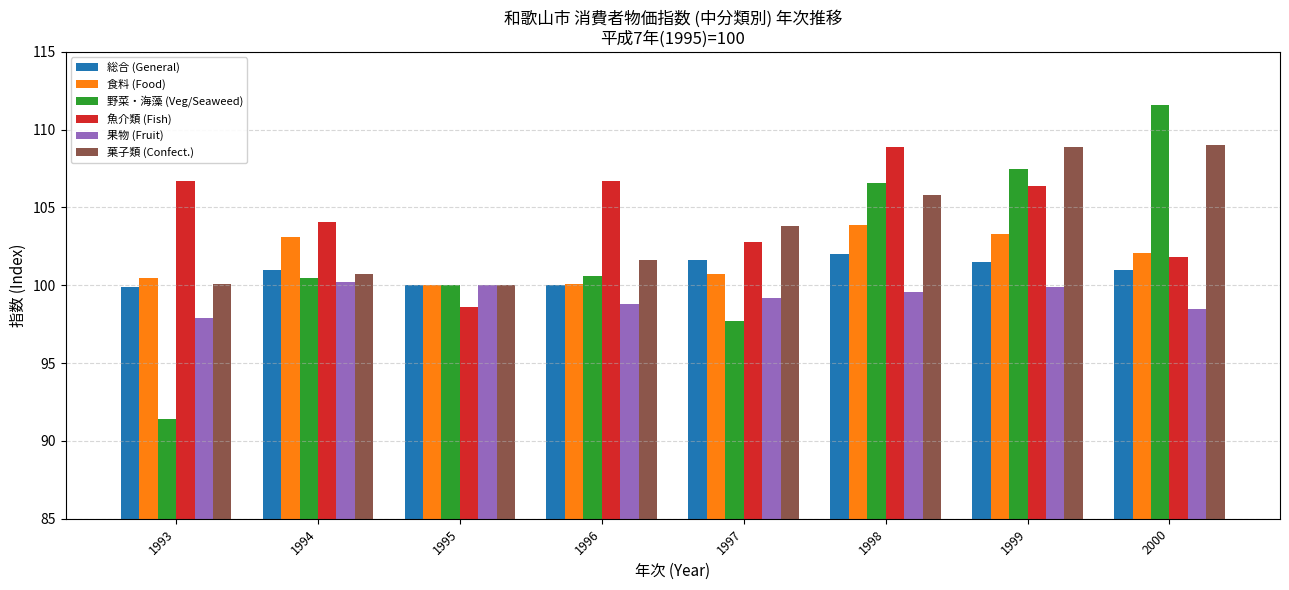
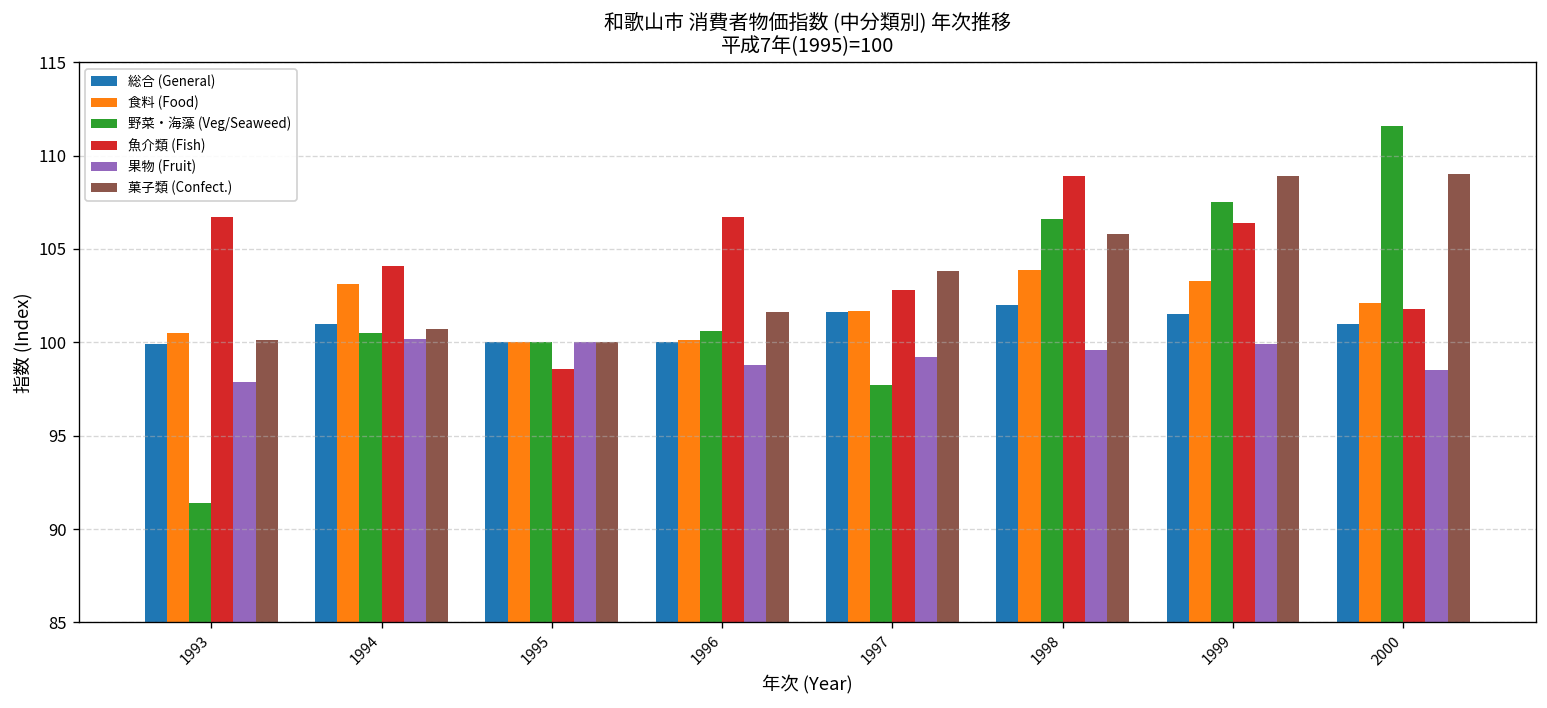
食料 (Food), 1997: 100.7 -> 101.7
